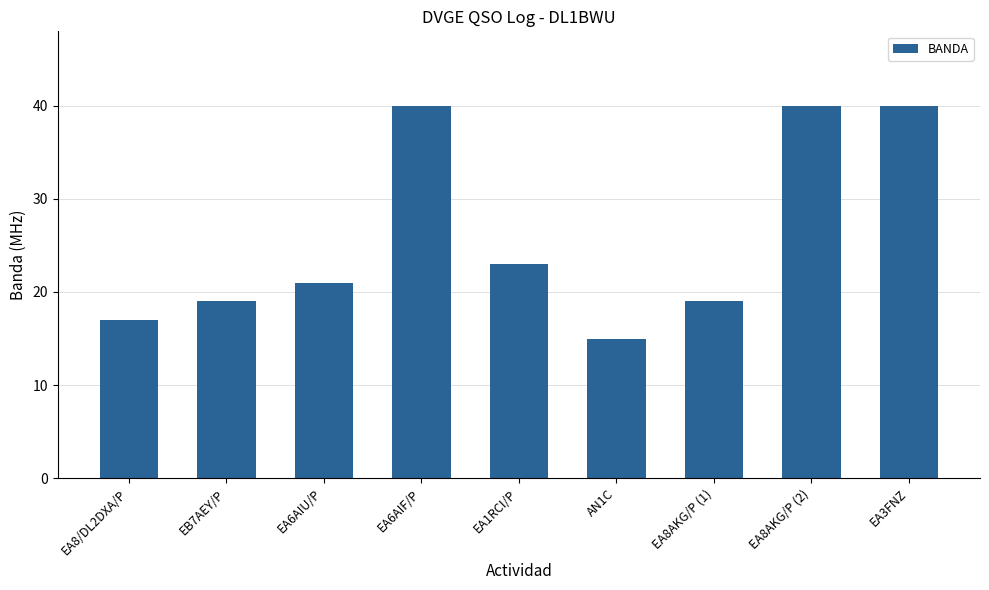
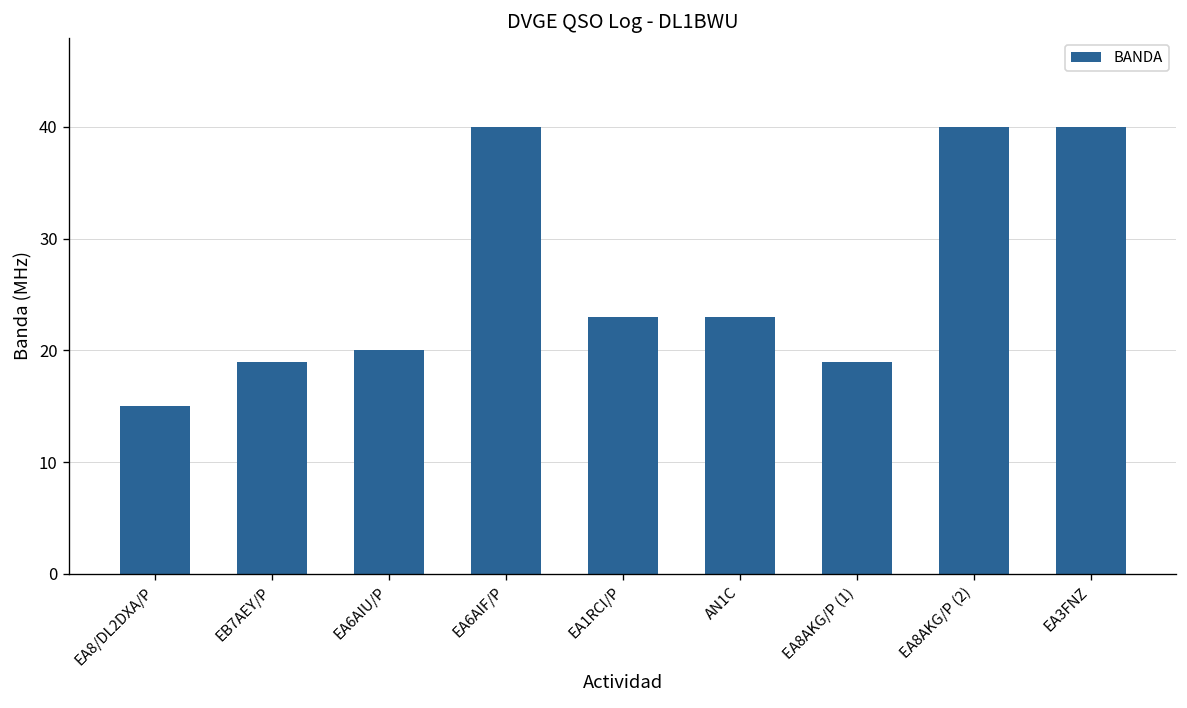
EA8/DL2DXA/P: 17 -> 15
EA6AIU/P: 21 -> 20
AN1C: 15 -> 23
